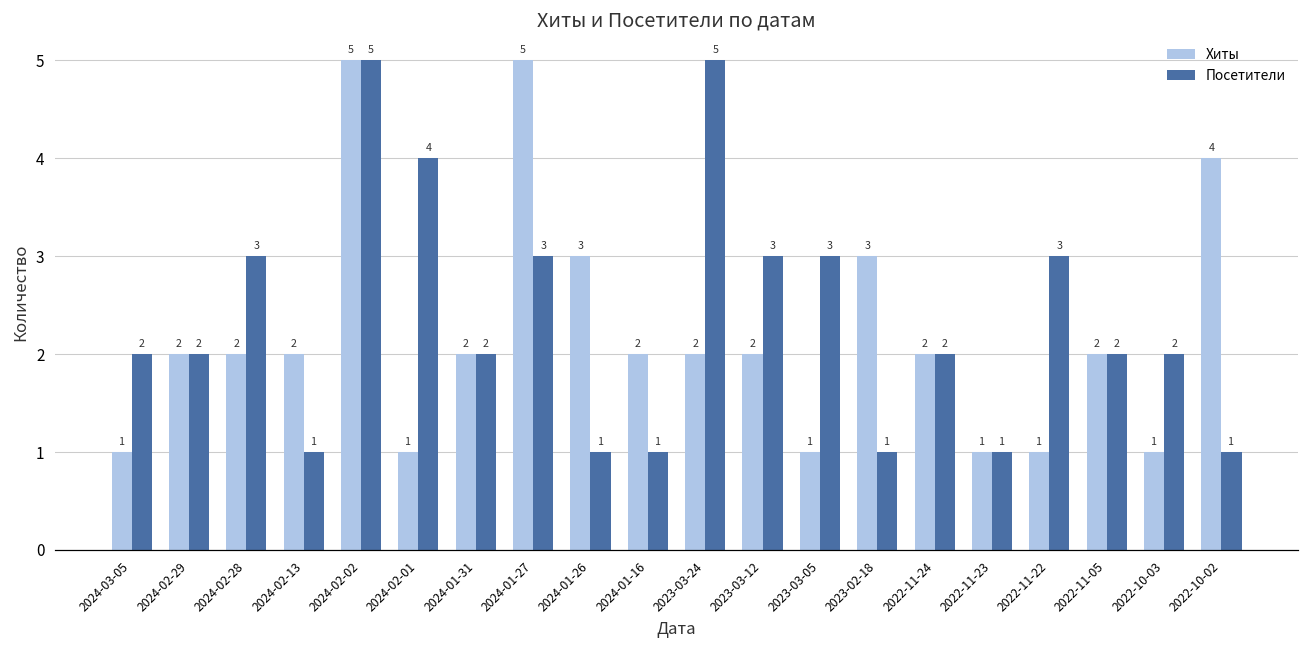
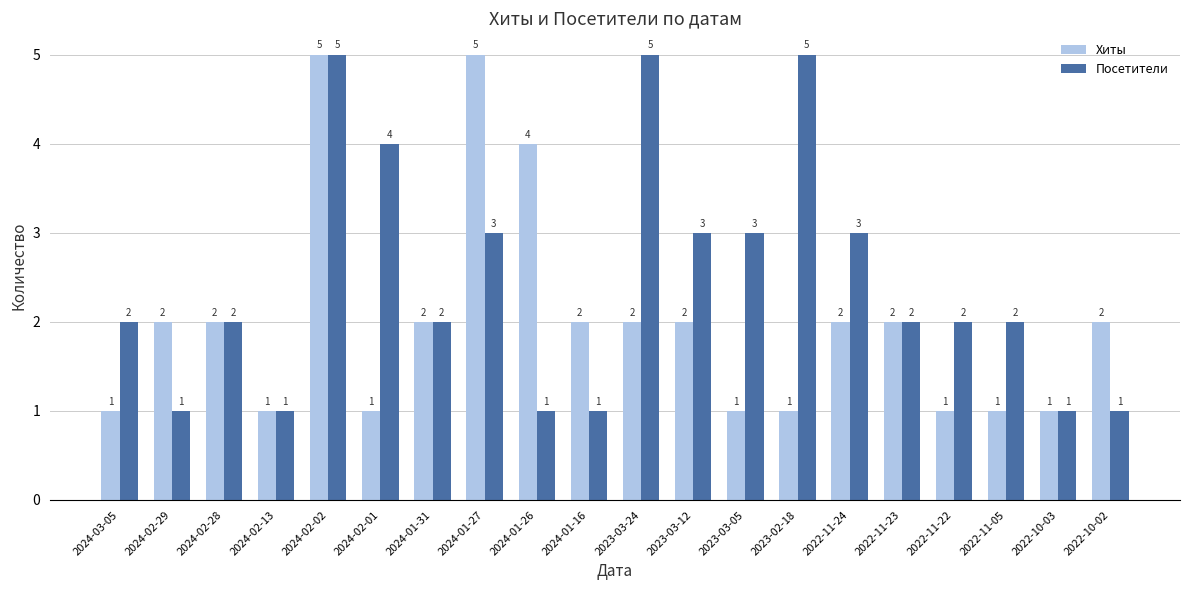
Посетители, 2024-02-29: 2 -> 1
Посетители, 2024-02-28: 3 -> 2
Хиты, 2024-02-13: 2 -> 1
Хиты, 2024-01-26: 3 -> 4
Хиты, 2023-02-18: 3 -> 1
Посетители, 2023-02-18: 1 -> 5
Посетители, 2022-11-24: 2 -> 3
Хиты, 2022-11-23: 1 -> 2
Посетители, 2022-11-23: 1 -> 2
Посетители, 2022-11-22: 3 -> 2
Хиты, 2022-11-05: 2 -> 1
Посетители, 2022-10-03: 2 -> 1
Хиты, 2022-10-02: 4 -> 2
